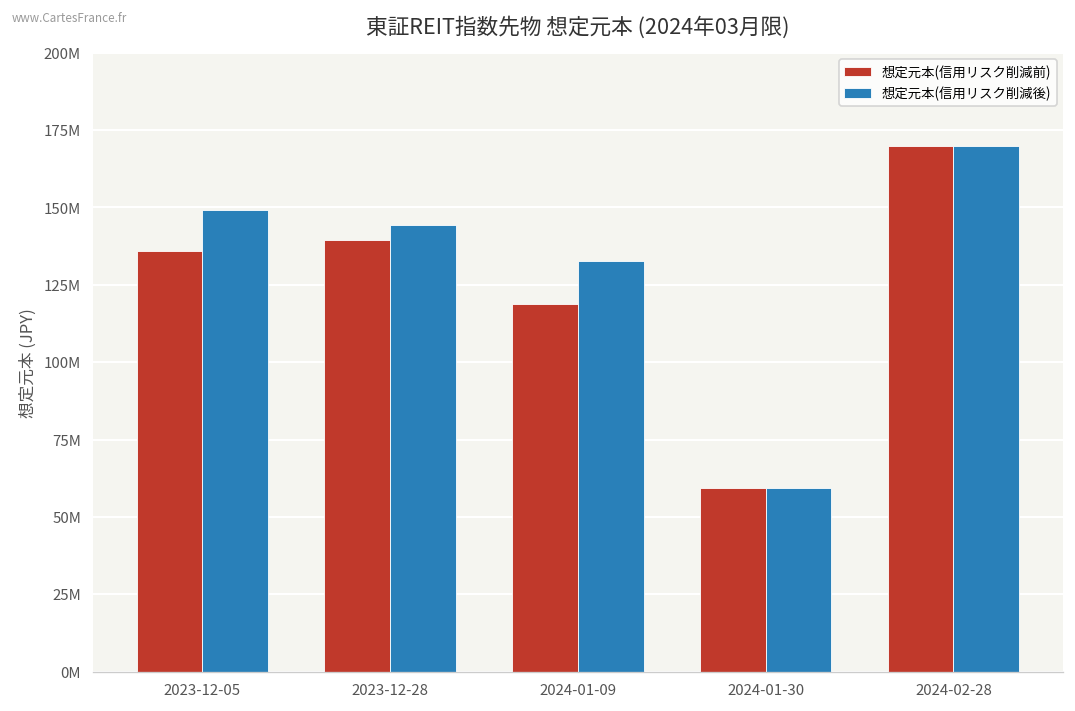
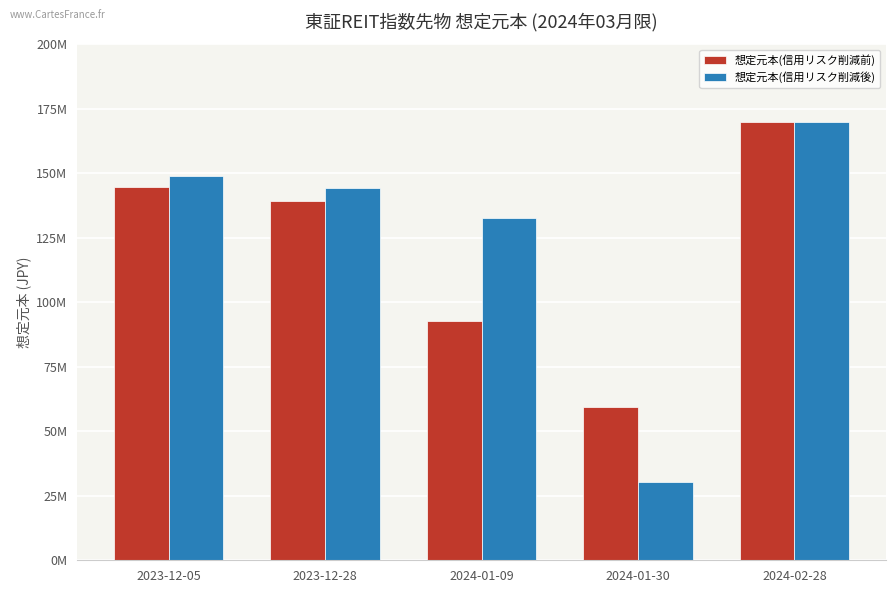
想定元本(信用リスク削減前), 2023-12-05: 136000000 -> 145000000
想定元本(信用リスク削減前), 2024-01-09: 119000000 -> 93000000
想定元本(信用リスク削減後), 2024-01-30: 59000000 -> 30000000
